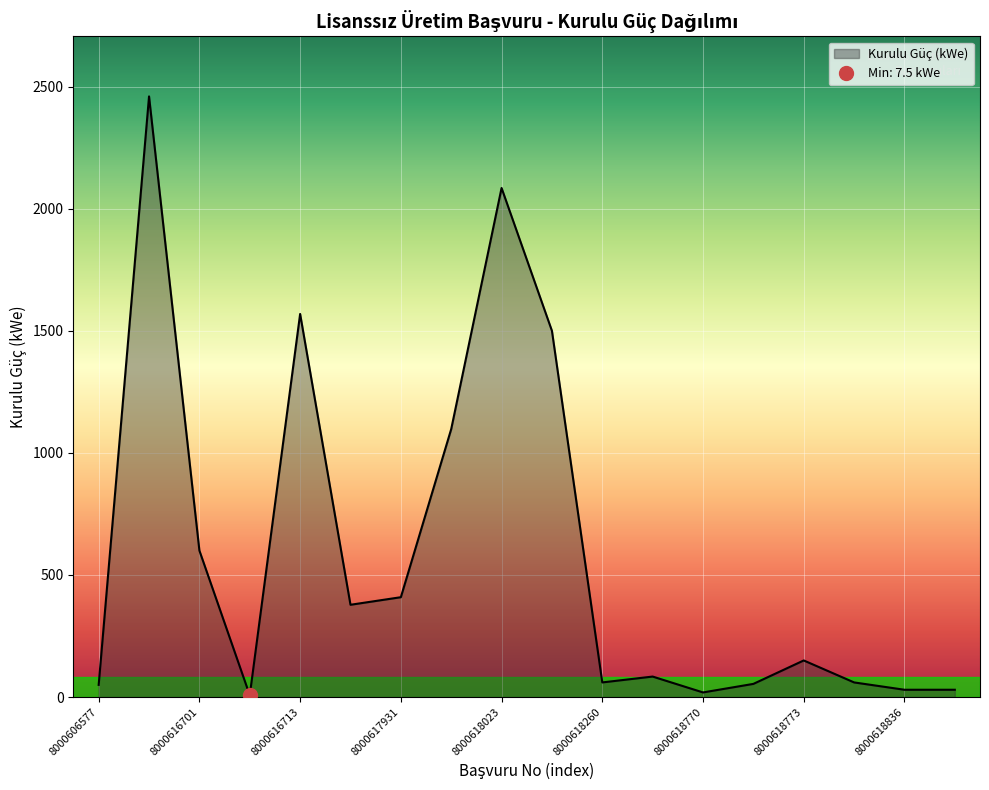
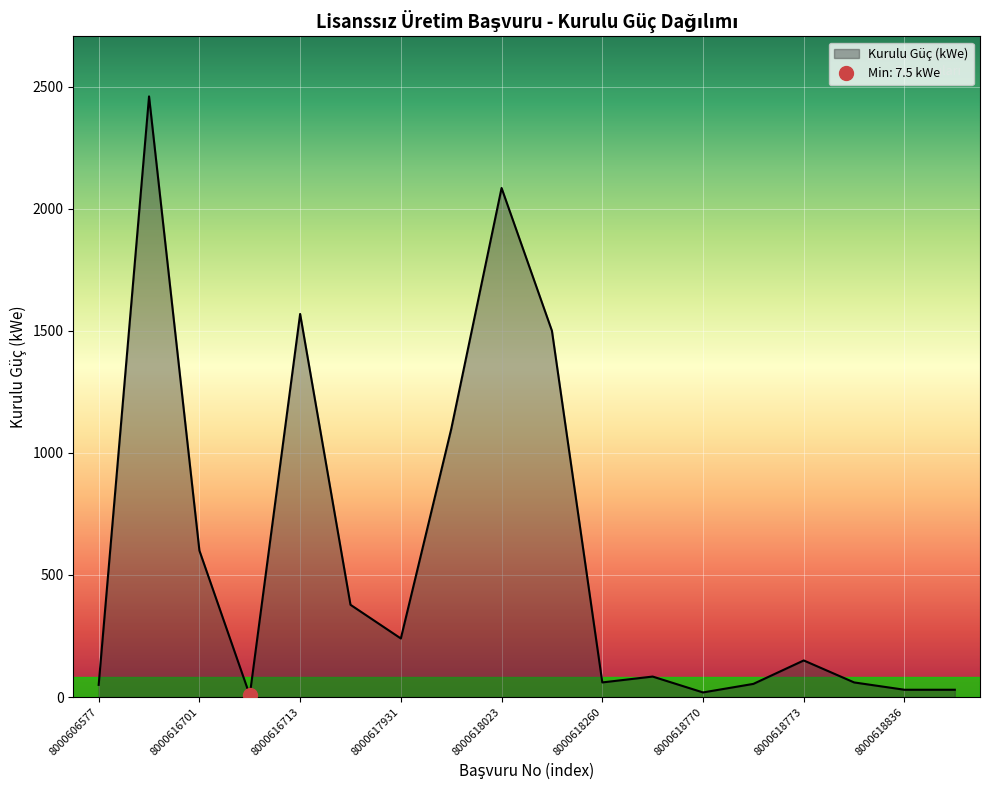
Kurulu Güç (kWe), 8000617931: 410 -> 240
